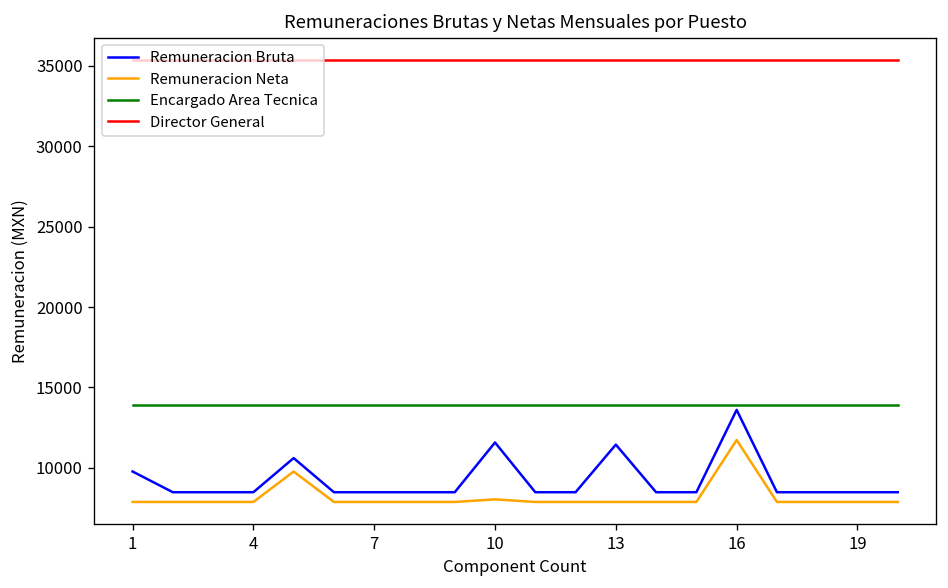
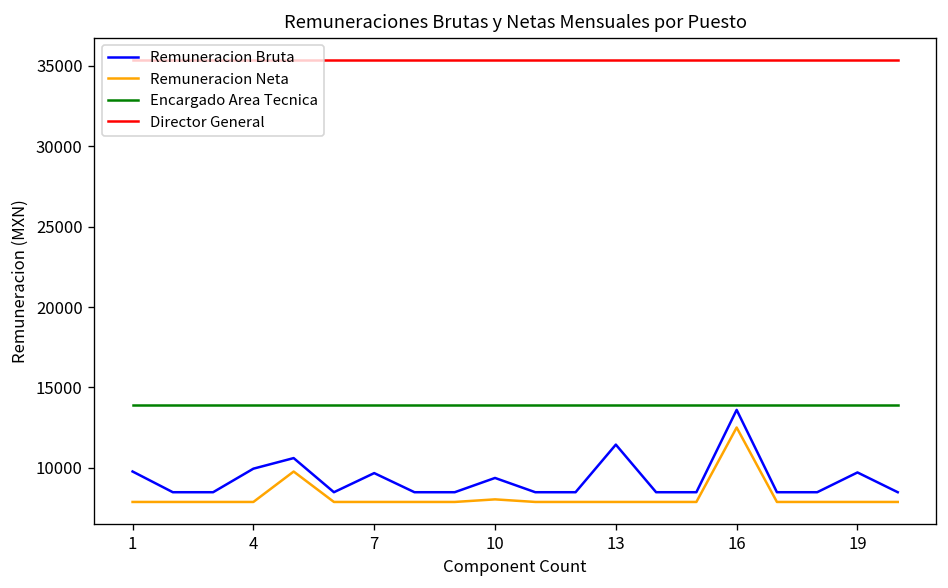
Remuneracion Bruta, 4: 8500 -> 9900
Remuneracion Bruta, 7: 8500 -> 9700
Remuneracion Bruta, 10: 11600 -> 9400
Remuneracion Neta, 16: 11700 -> 12500
Remuneracion Bruta, 19: 8500 -> 9700
